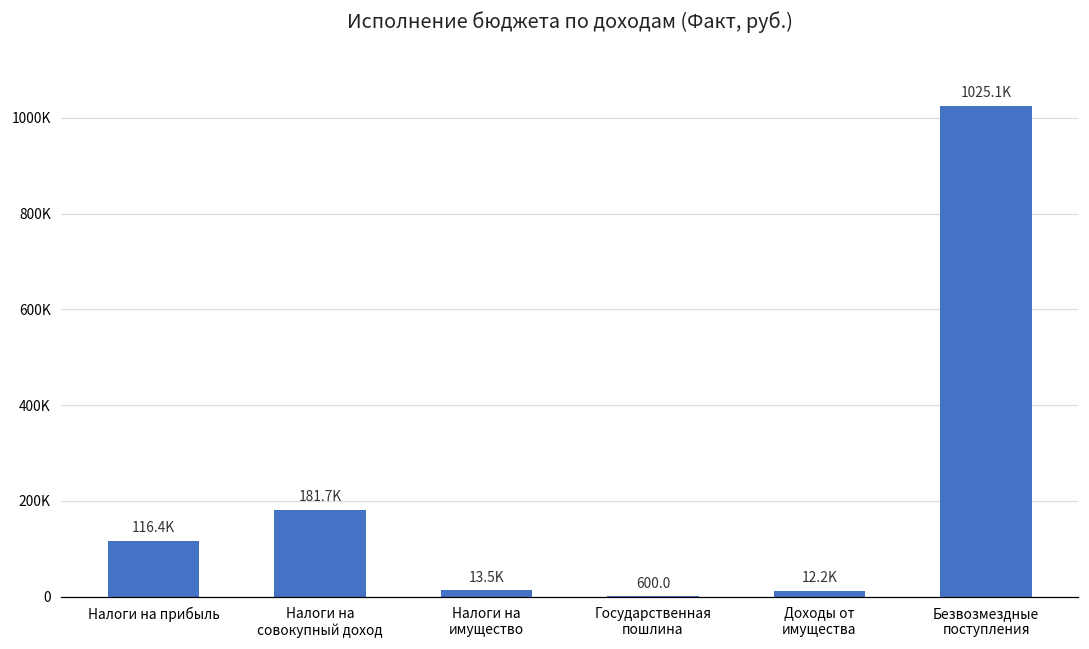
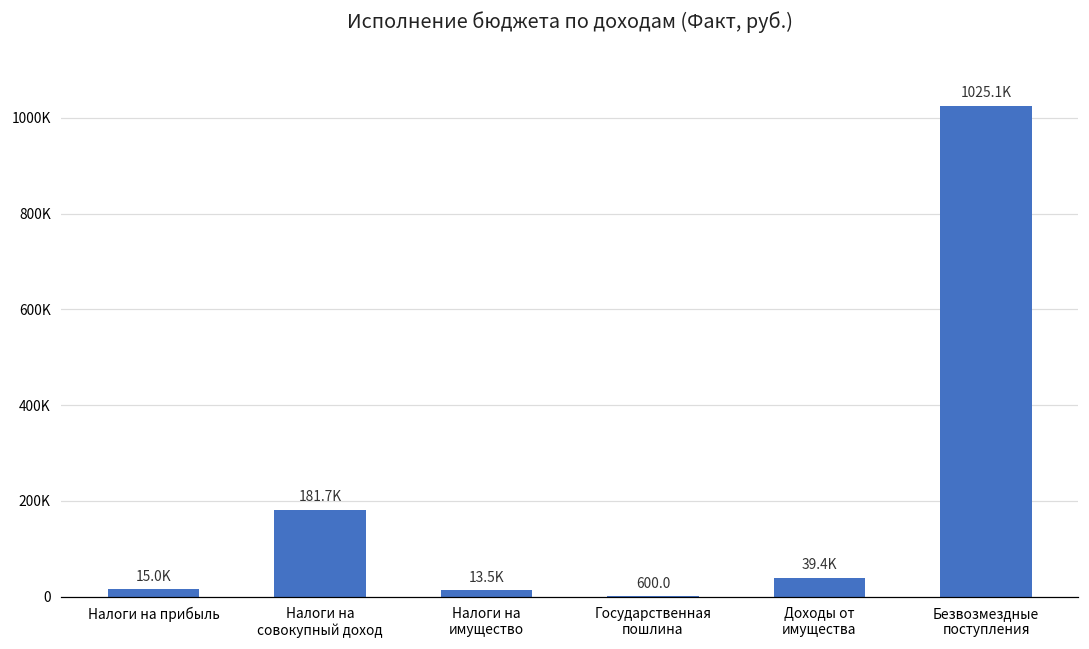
Налоги на прибыль: 116.4K -> 15.0K
Доходы от имущества: 12.2K -> 39.4K
